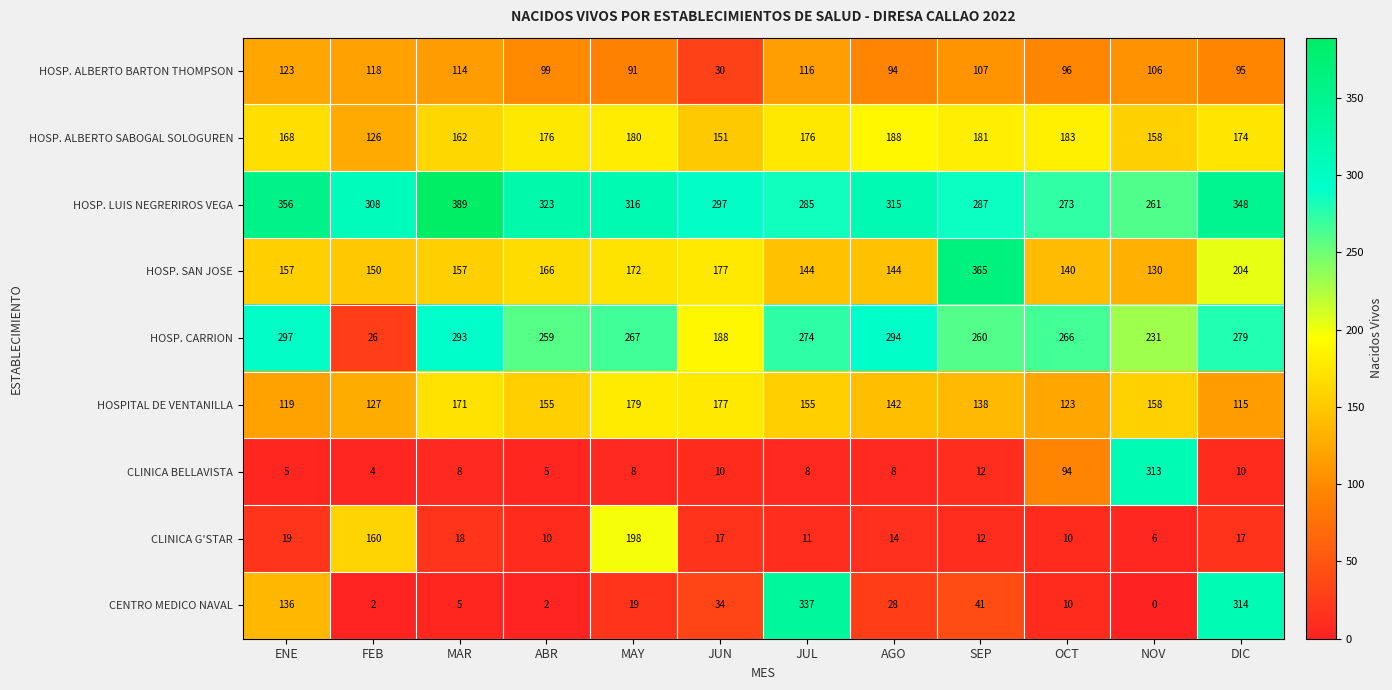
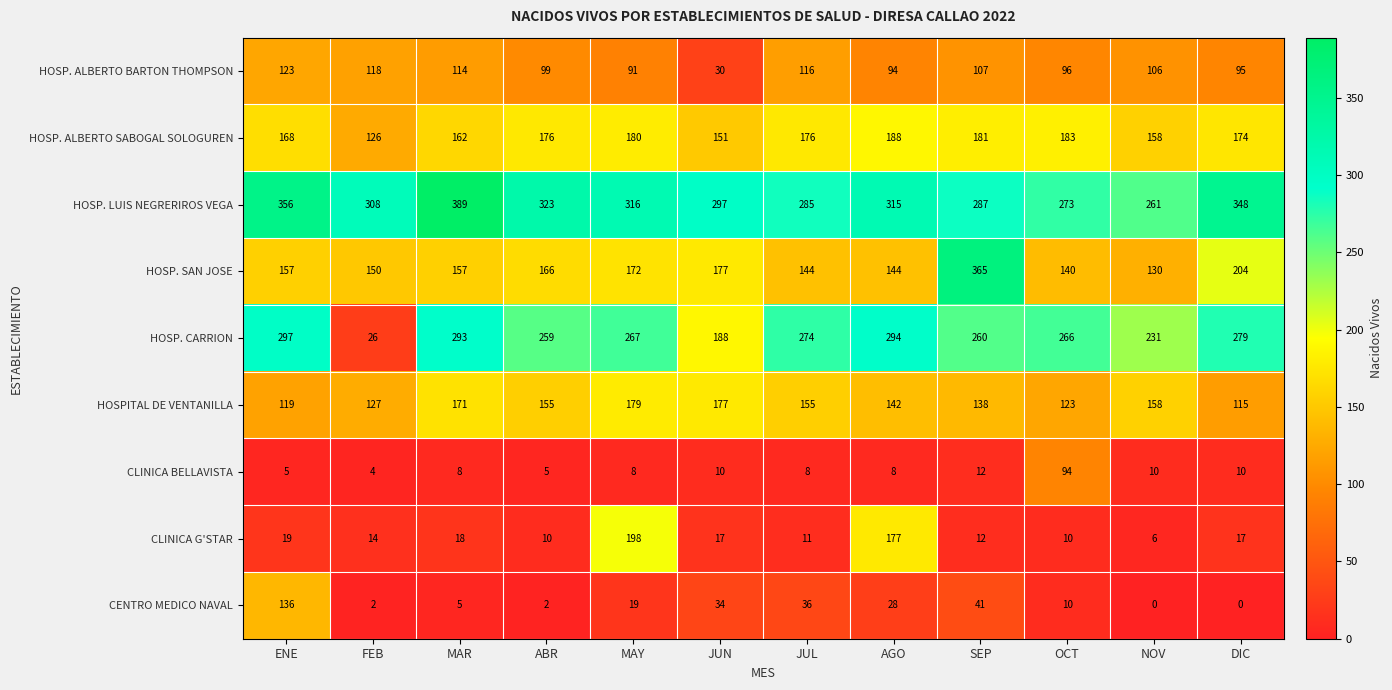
CLINICA BELLAVISTA, NOV: 313 -> 10
CLINICA G'STAR, FEB: 160 -> 14
CLINICA G'STAR, AGO: 14 -> 177
CENTRO MEDICO NAVAL, JUL: 337 -> 36
CENTRO MEDICO NAVAL, DIC: 314 -> 0
